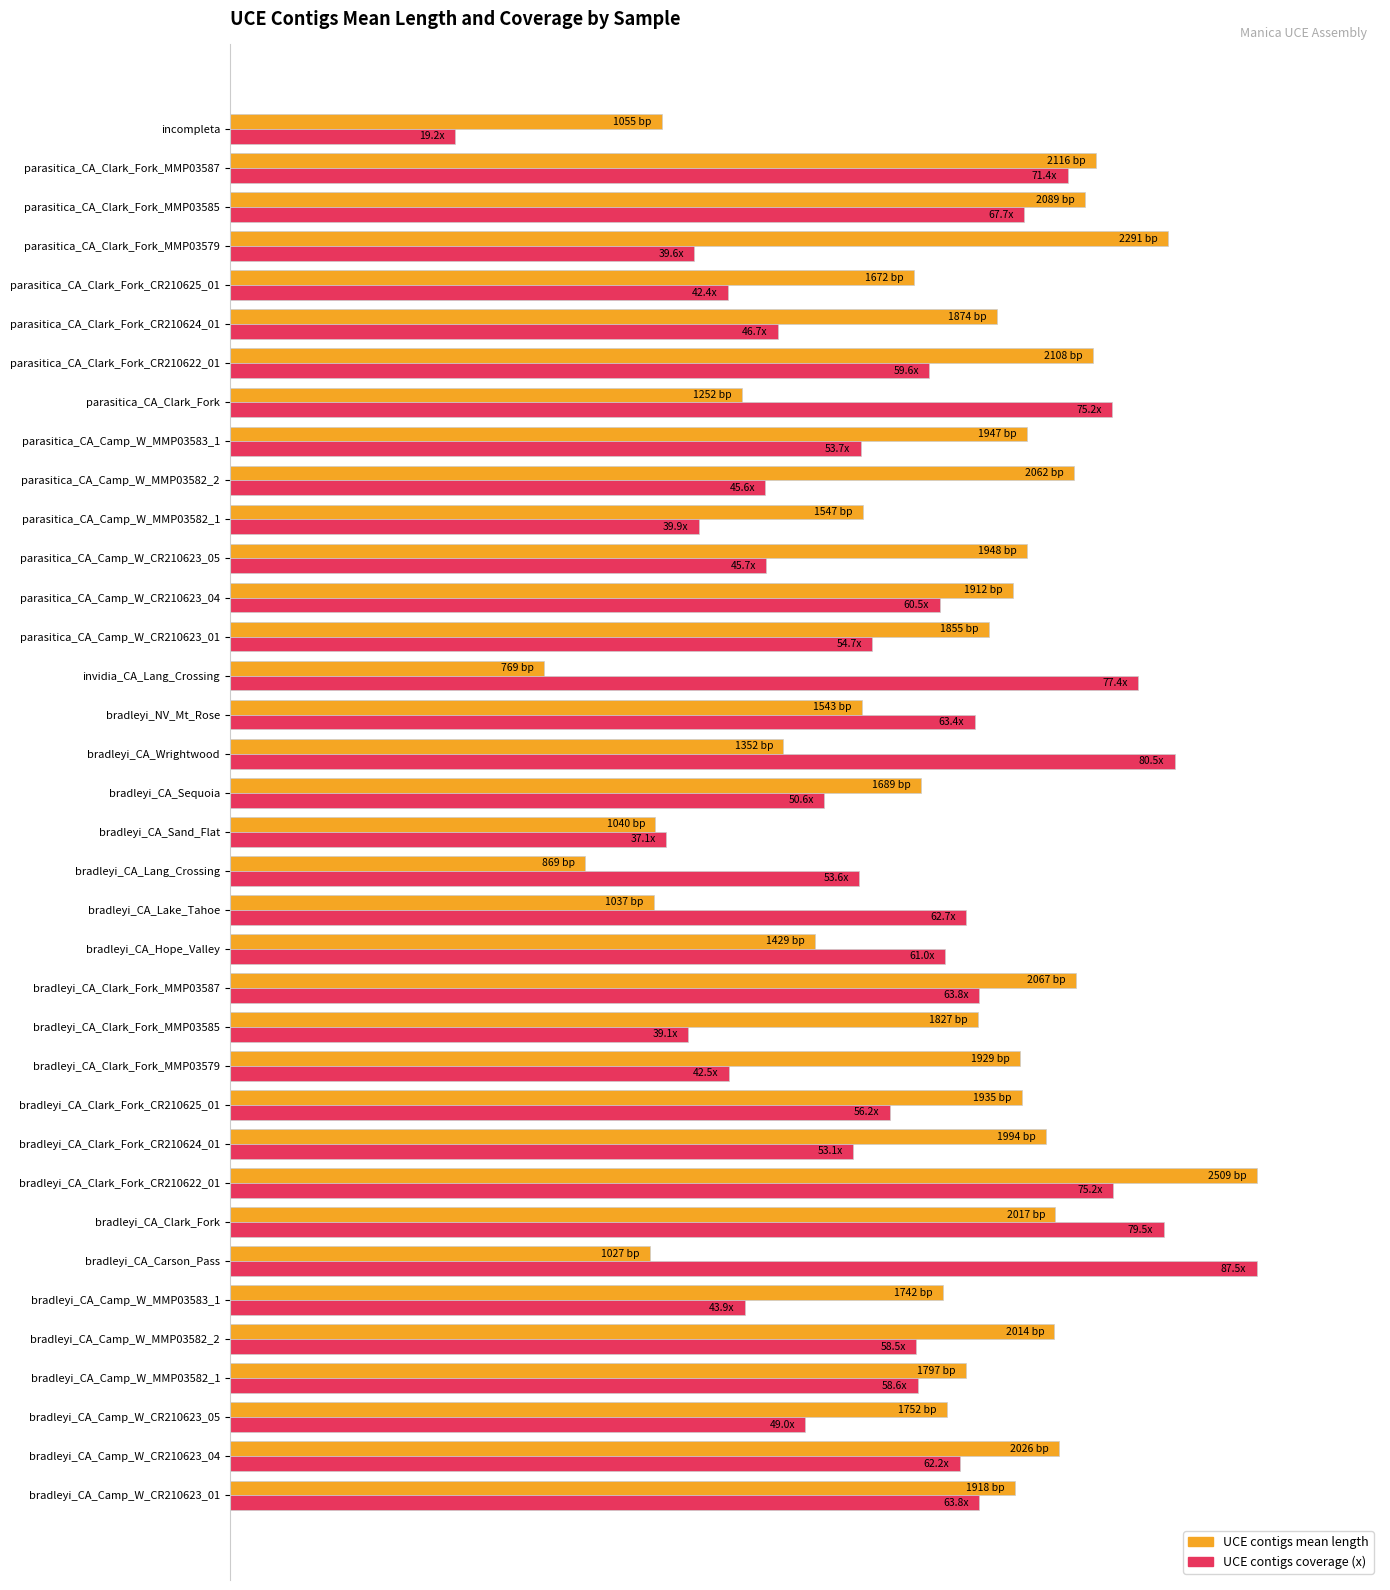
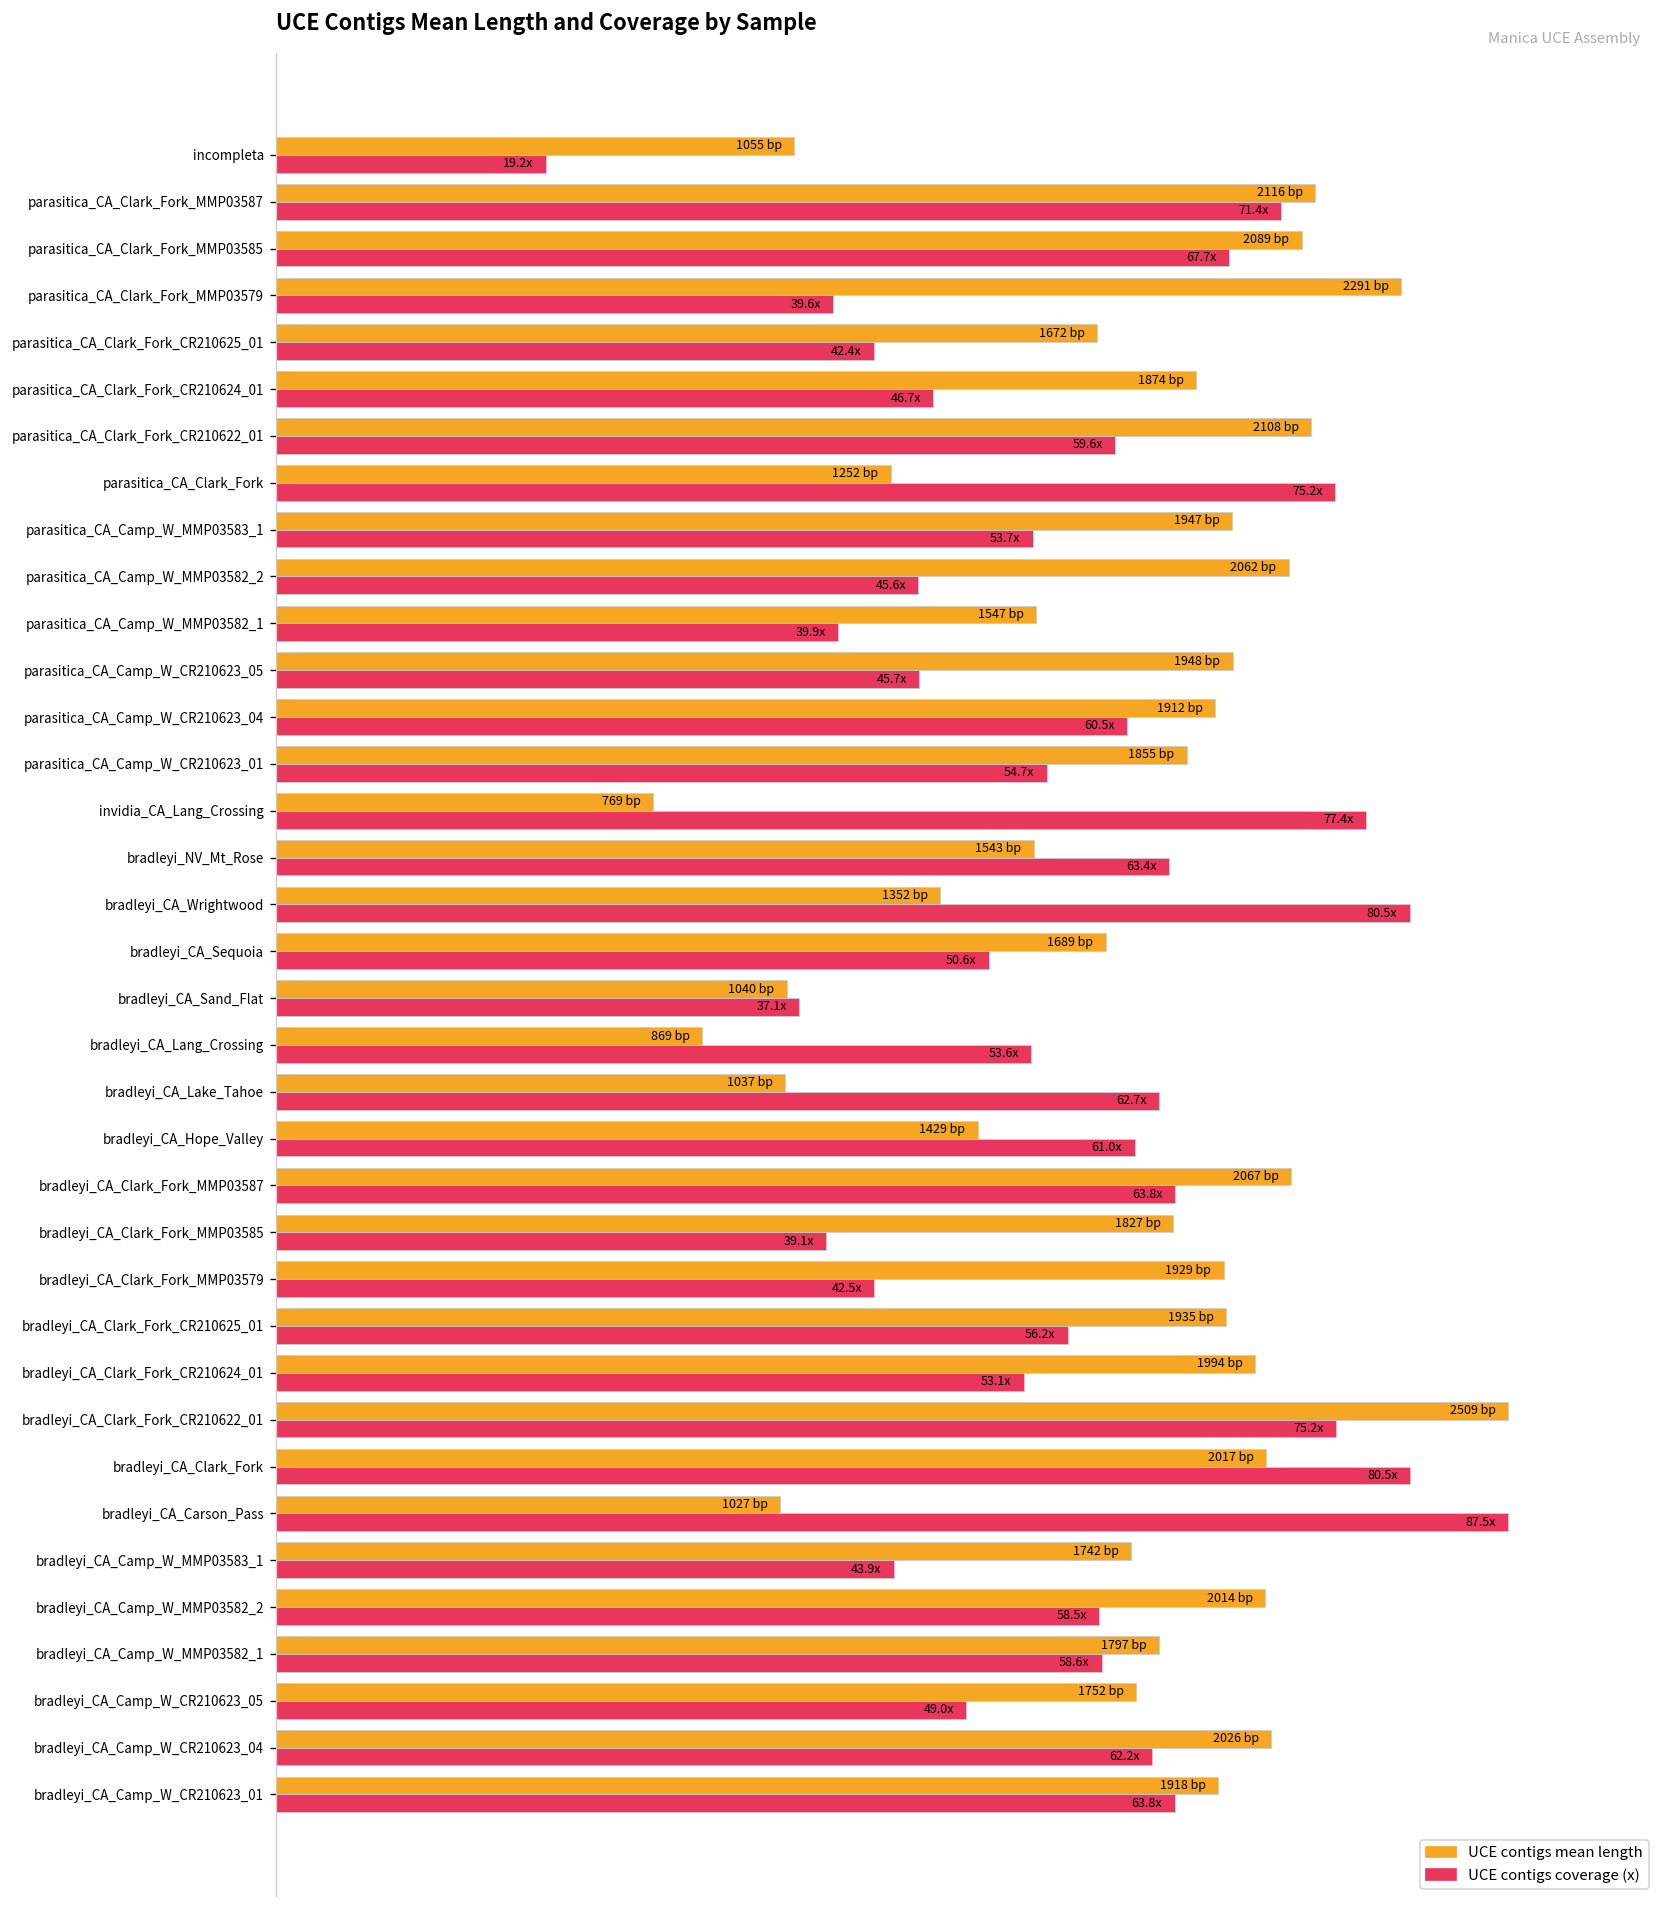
UCE contigs coverage (x), bradleyi_CA_Clark_Fork: 79.5x -> 80.5x
